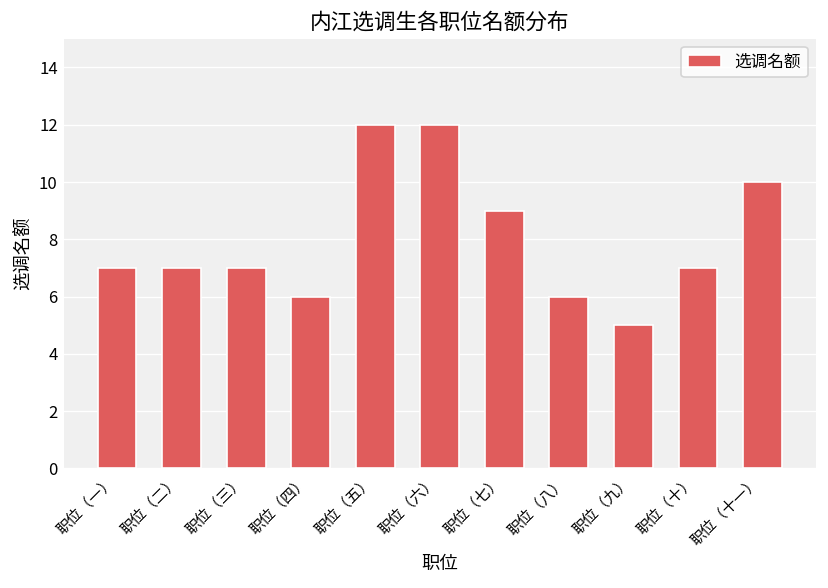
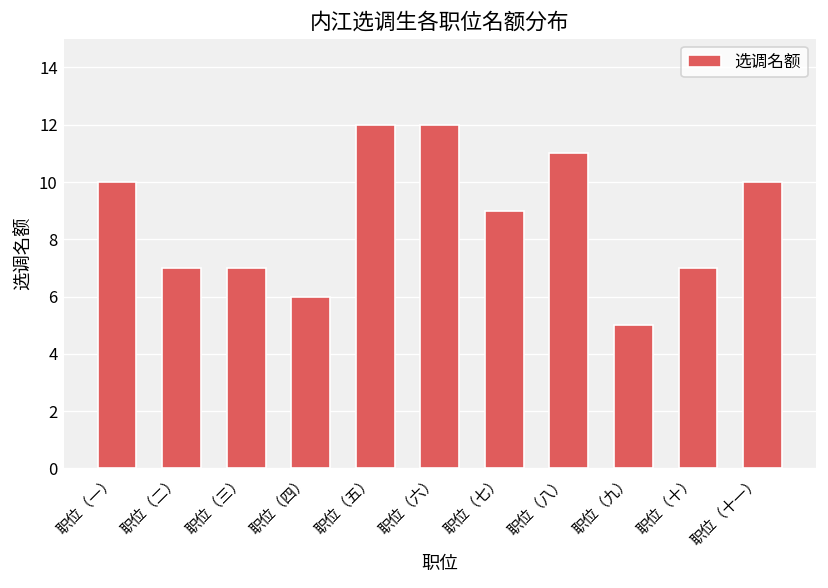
职位（一）: 7 -> 10
职位（八）: 6 -> 11
